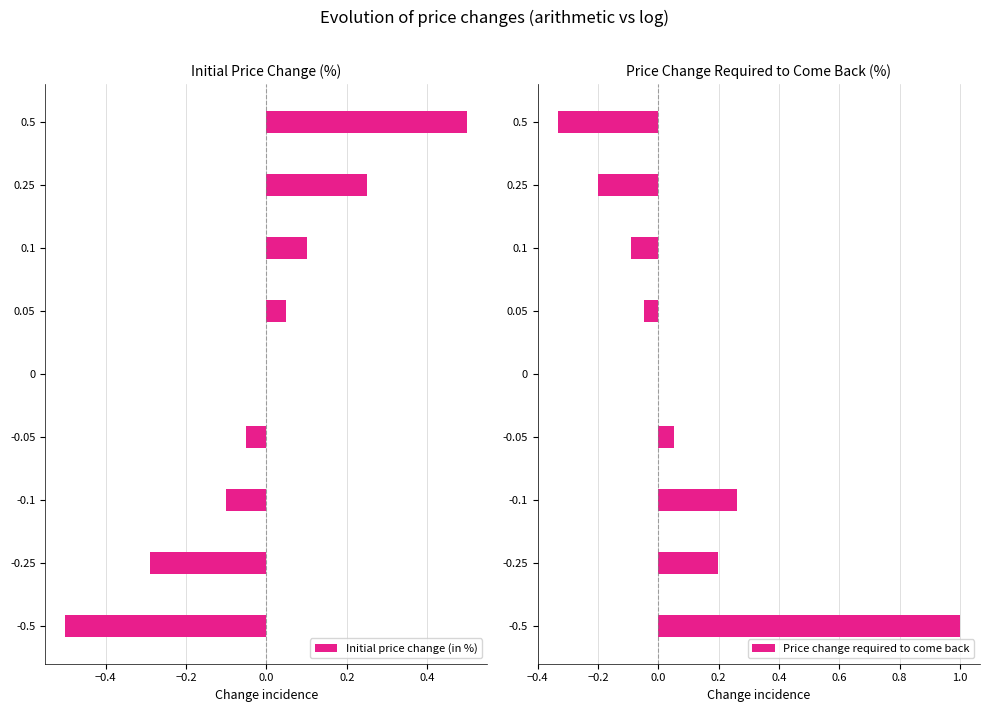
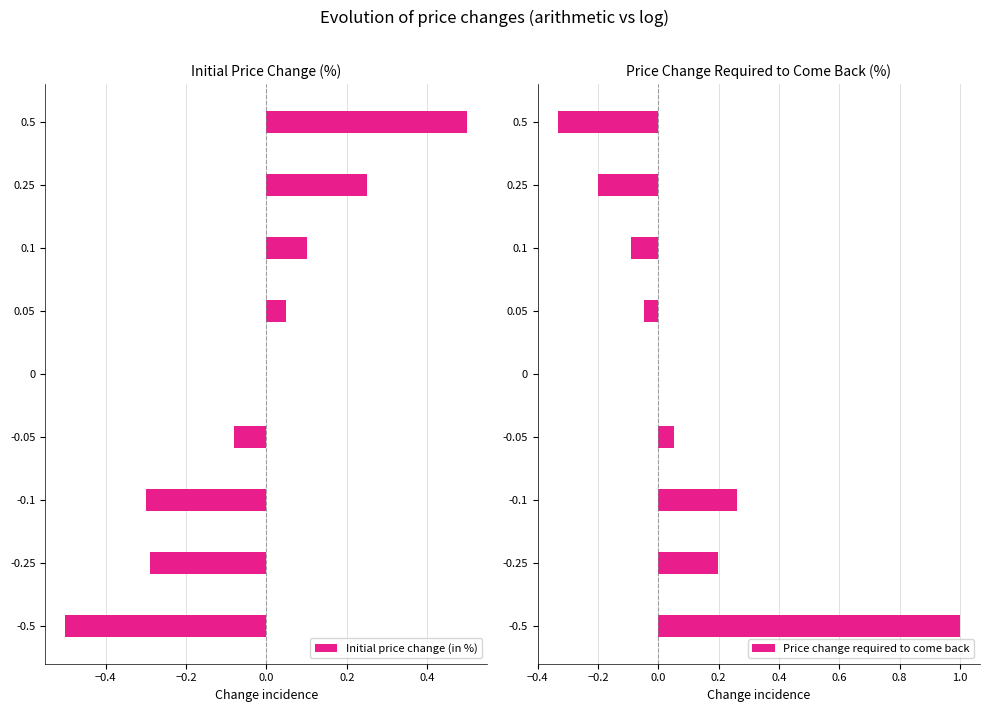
Initial Price Change (%), -0.05: -0.05 -> -0.08
Initial Price Change (%), -0.1: -0.1 -> -0.3
